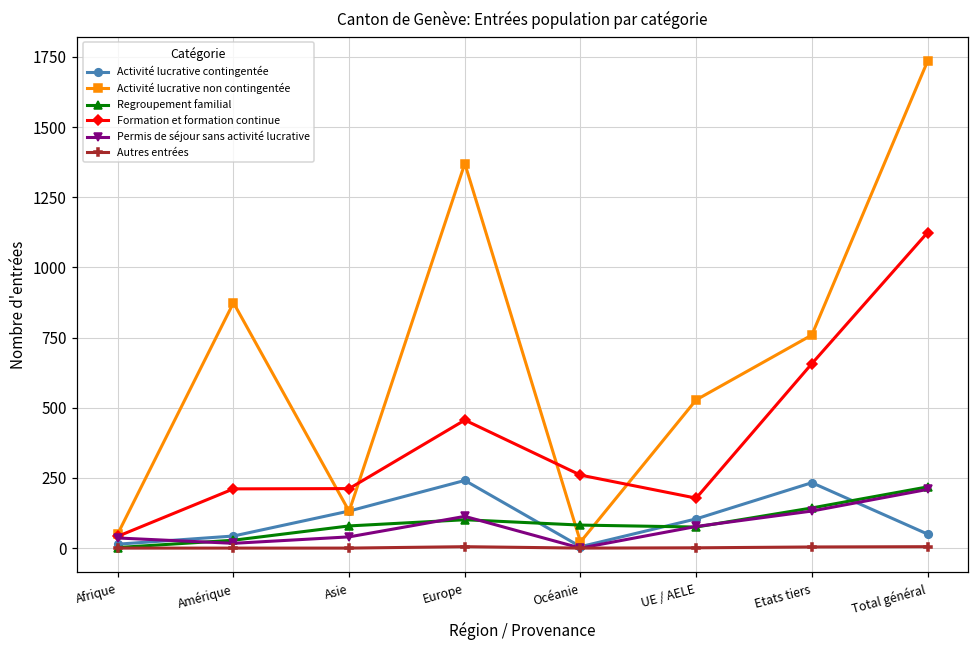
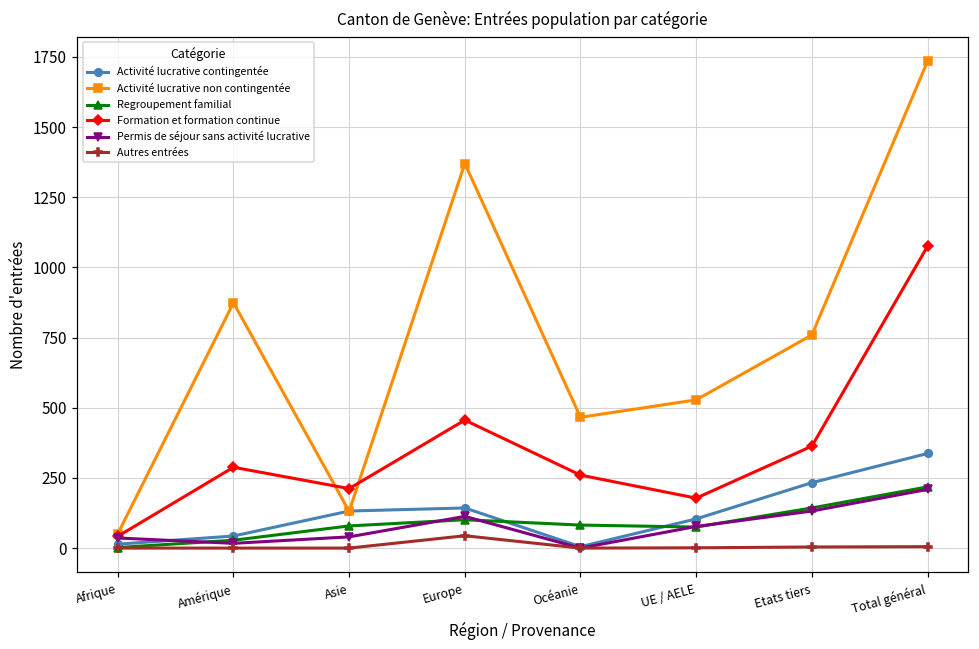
Formation et formation continue, Amérique: 210 -> 290
Activité lucrative contingentée, Europe: 240 -> 140
Autres entrées, Europe: 10 -> 40
Activité lucrative non contingentée, Océanie: 20 -> 470
Formation et formation continue, Etats tiers: 660 -> 360
Activité lucrative contingentée, Total général: 50 -> 340
Formation et formation continue, Total général: 1120 -> 1080
